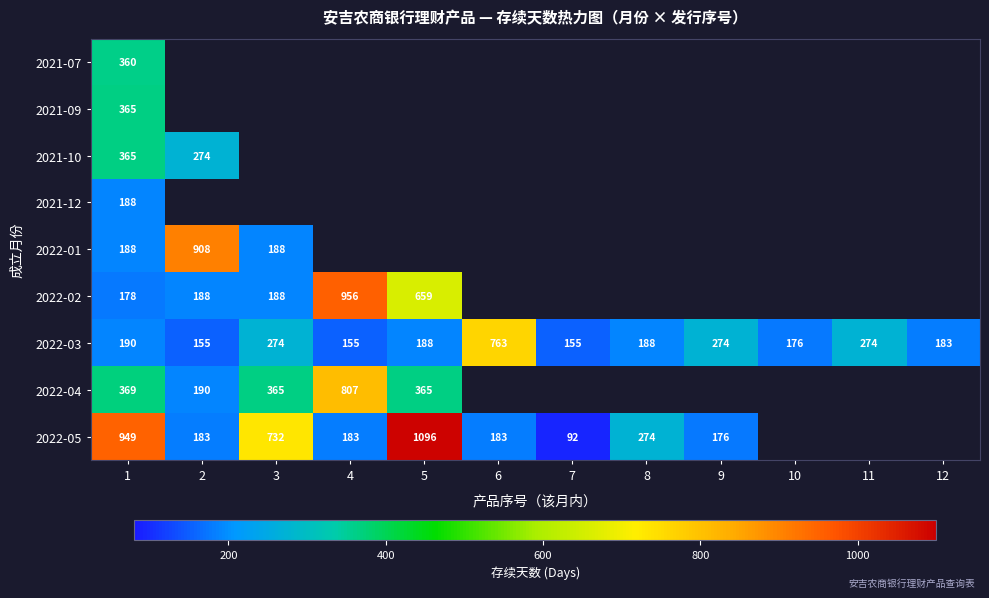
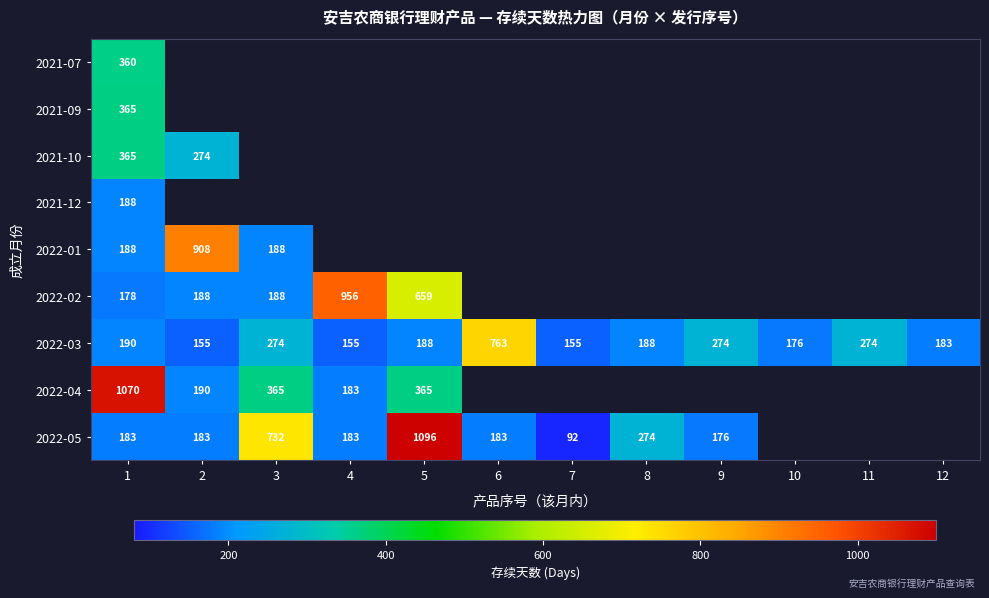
2022-04, 1: 369 -> 1070
2022-04, 4: 807 -> 183
2022-05, 1: 949 -> 183
